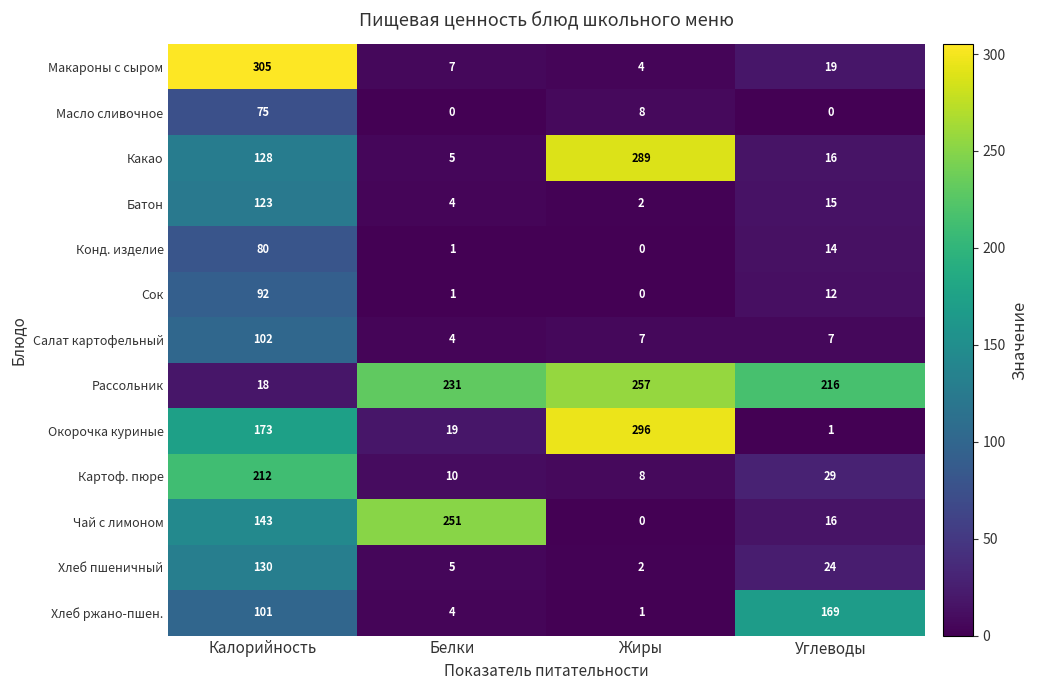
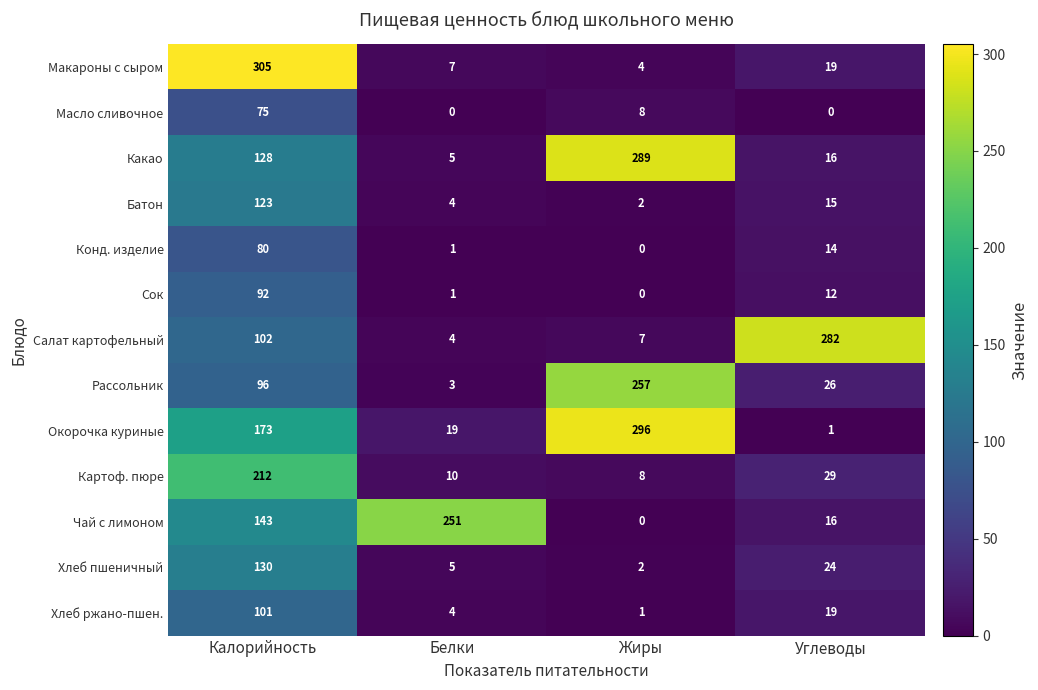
Салат картофельный, Углеводы: 7 -> 282
Рассольник, Калорийность: 18 -> 96
Рассольник, Белки: 231 -> 3
Рассольник, Углеводы: 216 -> 26
Хлеб ржано-пшен., Углеводы: 169 -> 19
